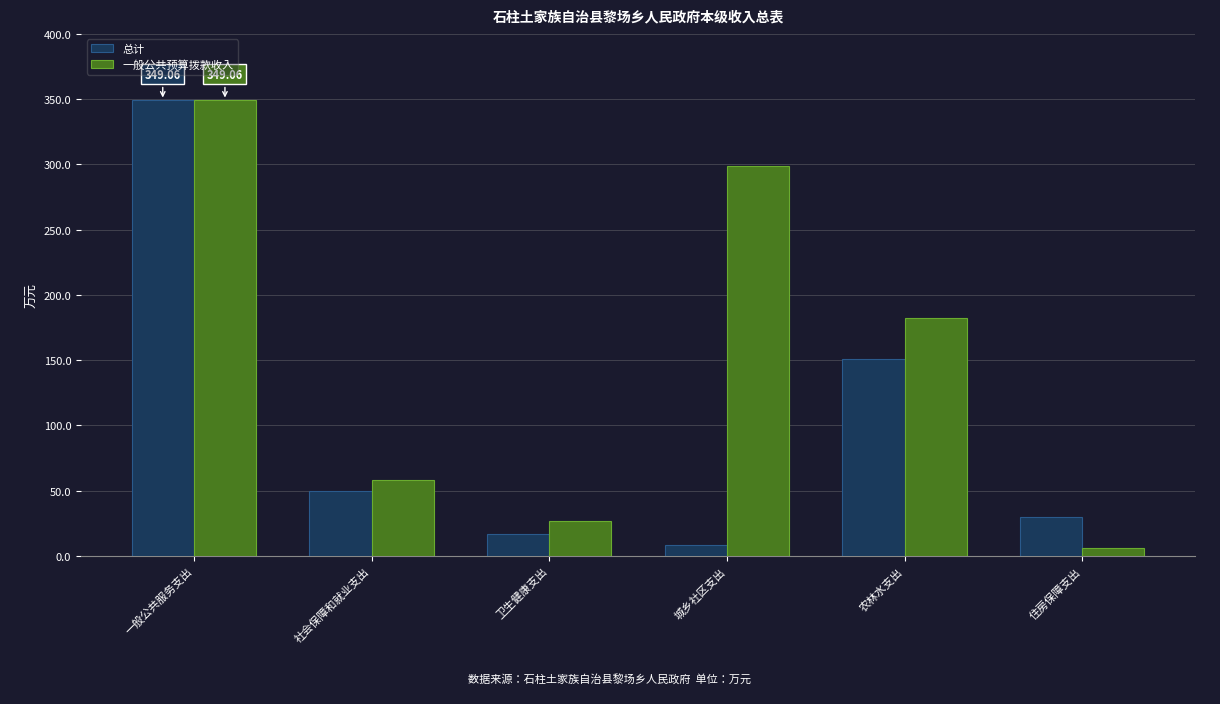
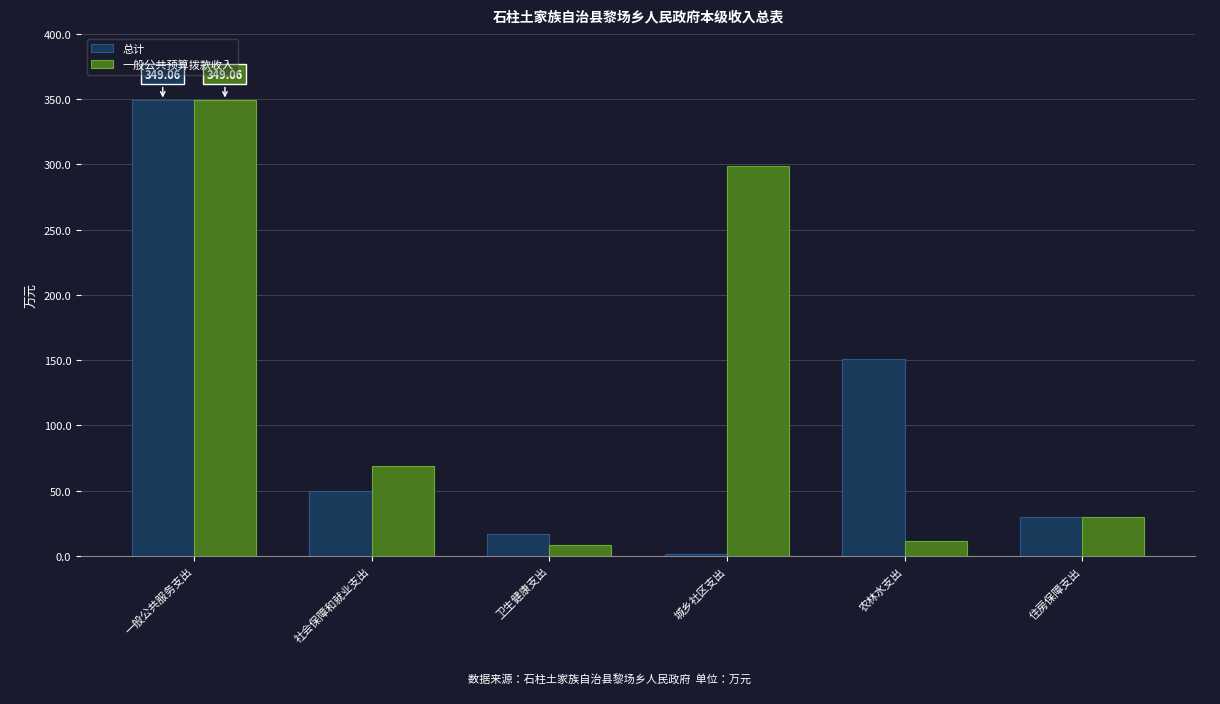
一般公共预算拨款收入, 社会保障和就业支出: 58 -> 69
一般公共预算拨款收入, 卫生健康支出: 27 -> 8
总计, 城乡社区支出: 8 -> 1
一般公共预算拨款收入, 农林水支出: 183 -> 11
一般公共预算拨款收入, 住房保障支出: 6 -> 30
